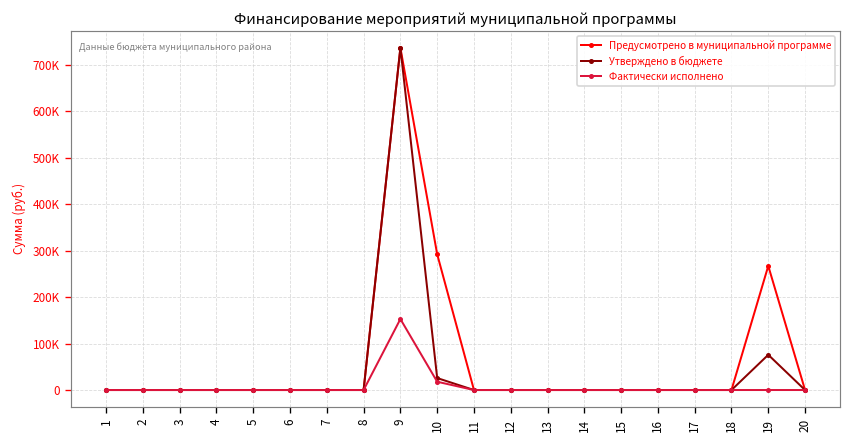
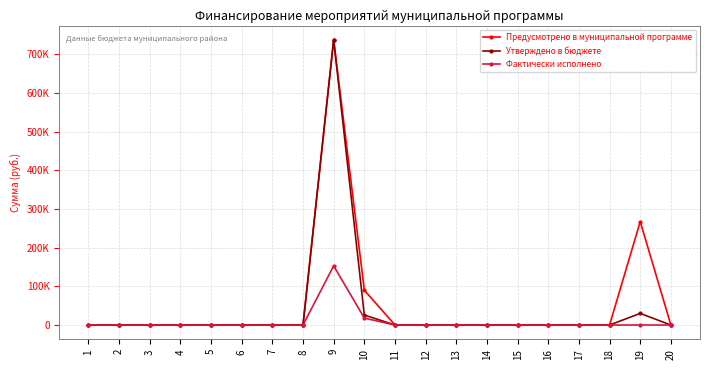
Предусмотрено в муниципальной программе, 10: 290000 -> 90000
Утверждено в бюджете, 19: 80000 -> 30000
